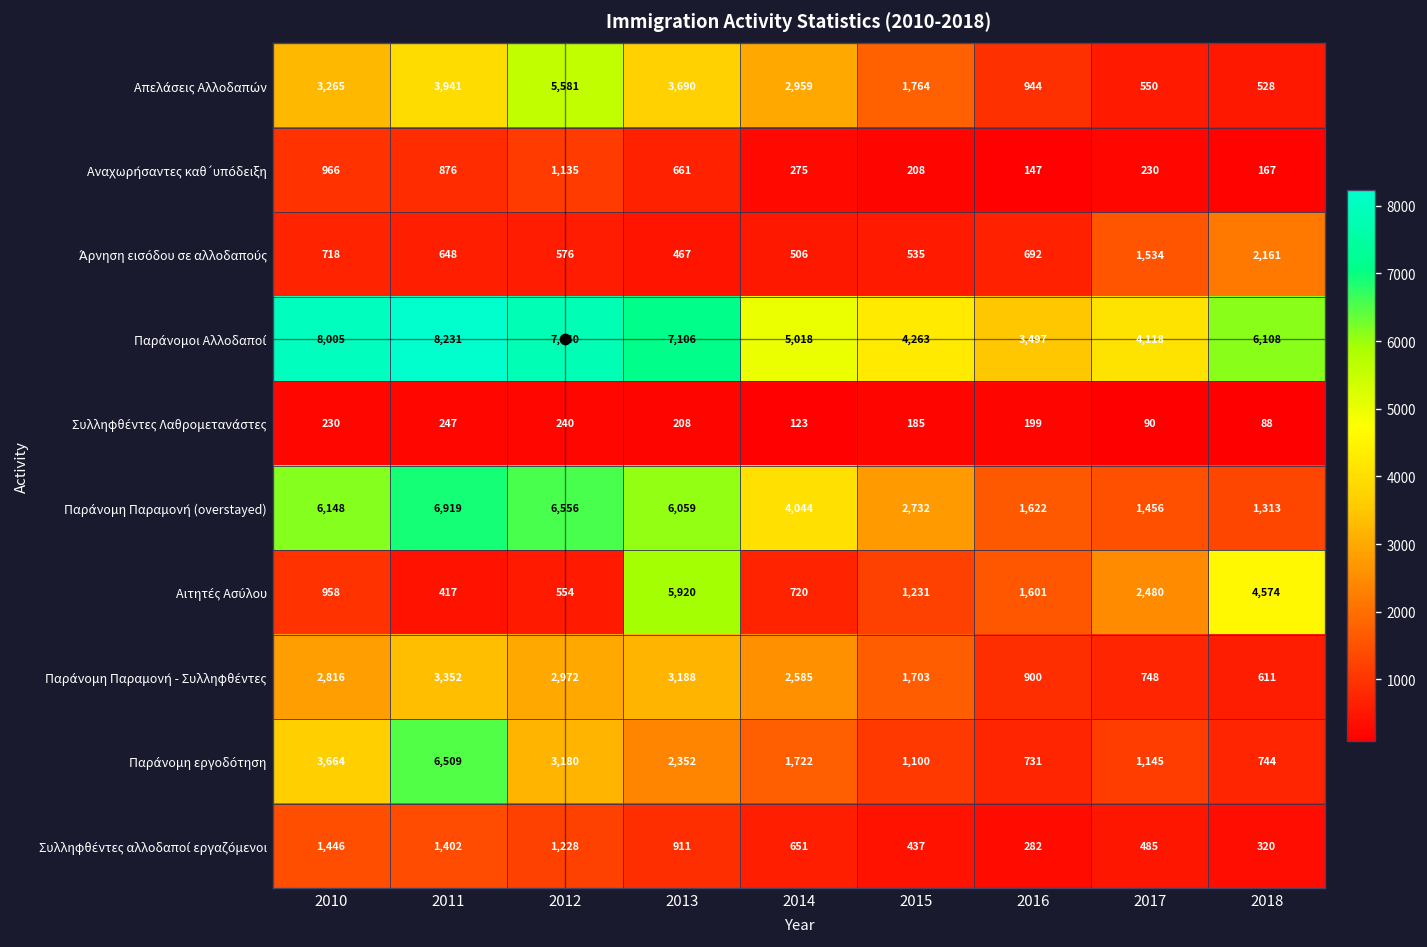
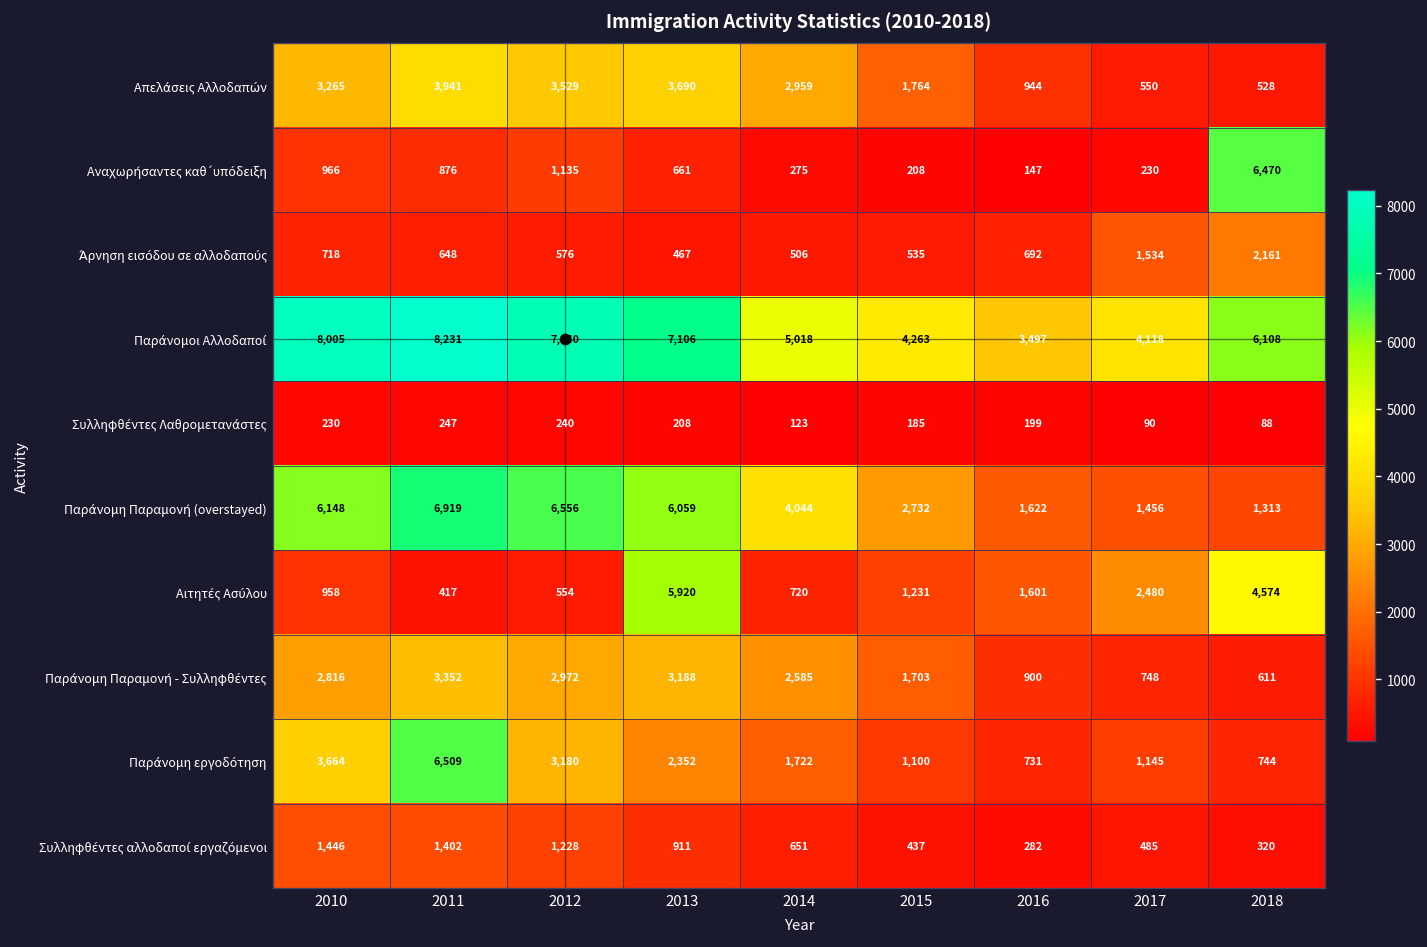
Απελάσεις Αλλοδαπών, 2012: 5,581 -> 3,529
Αναχωρήσαντες καθ΄υπόδειξη, 2018: 167 -> 6,470
